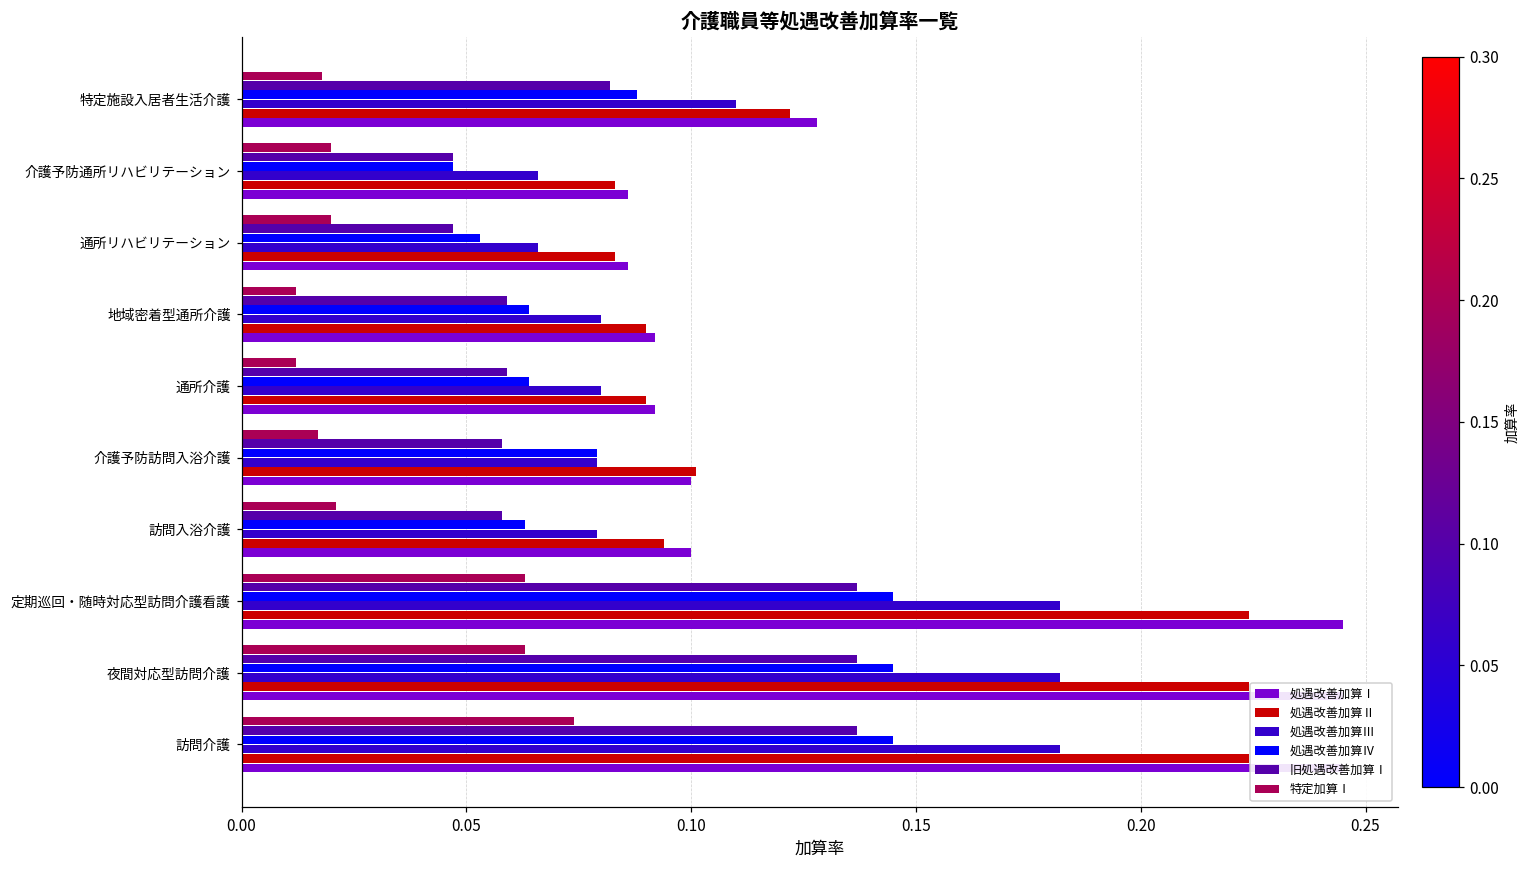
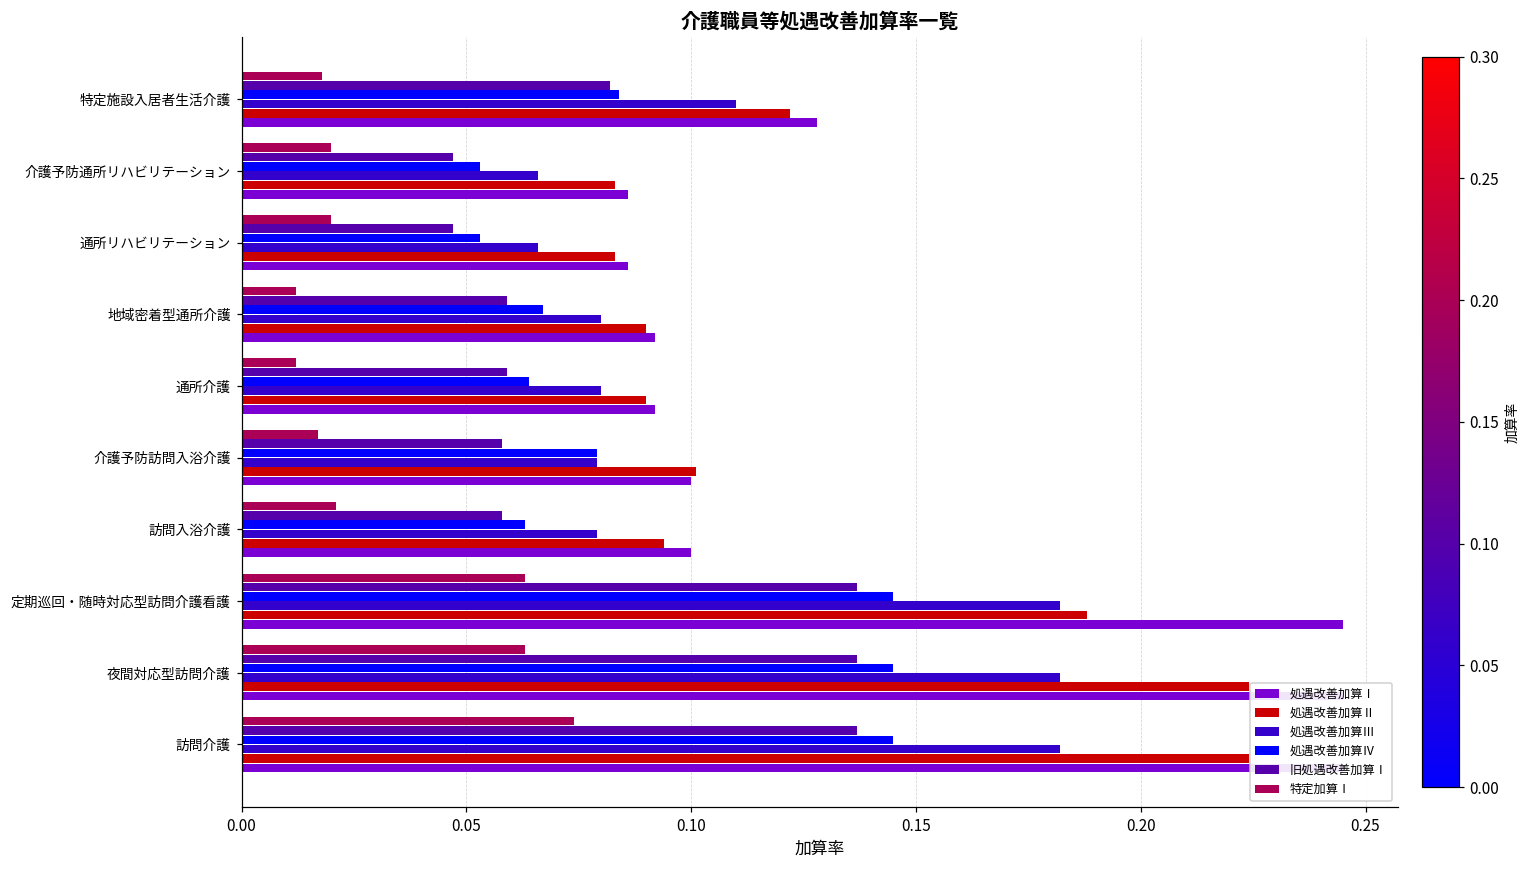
処遇改善加算Ⅳ, 特定施設入居者生活介護: 0.088 -> 0.084
処遇改善加算Ⅳ, 介護予防通所リハビリテーション: 0.047 -> 0.053
処遇改善加算Ⅳ, 地域密着型通所介護: 0.064 -> 0.067
処遇改善加算Ⅱ, 定期巡回・随時対応型訪問介護看護: 0.224 -> 0.188
